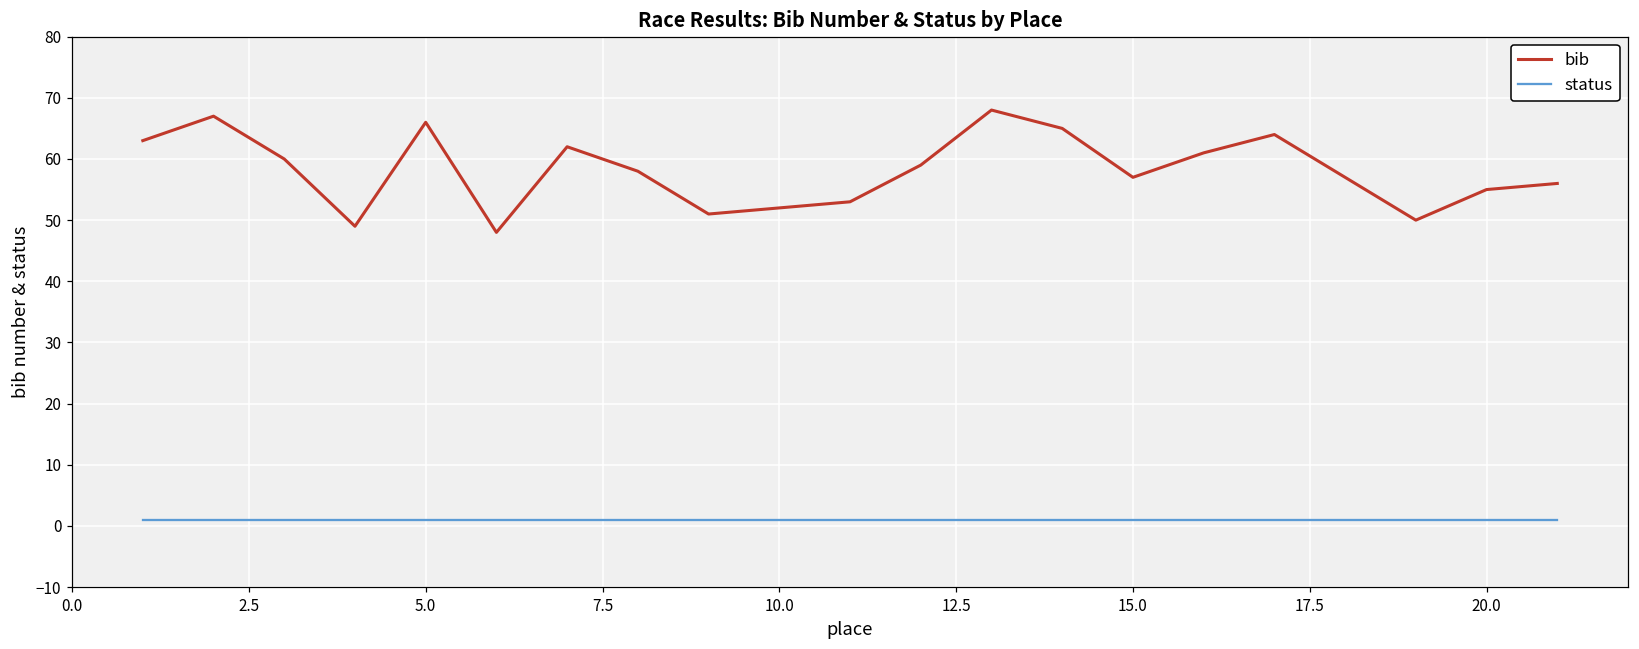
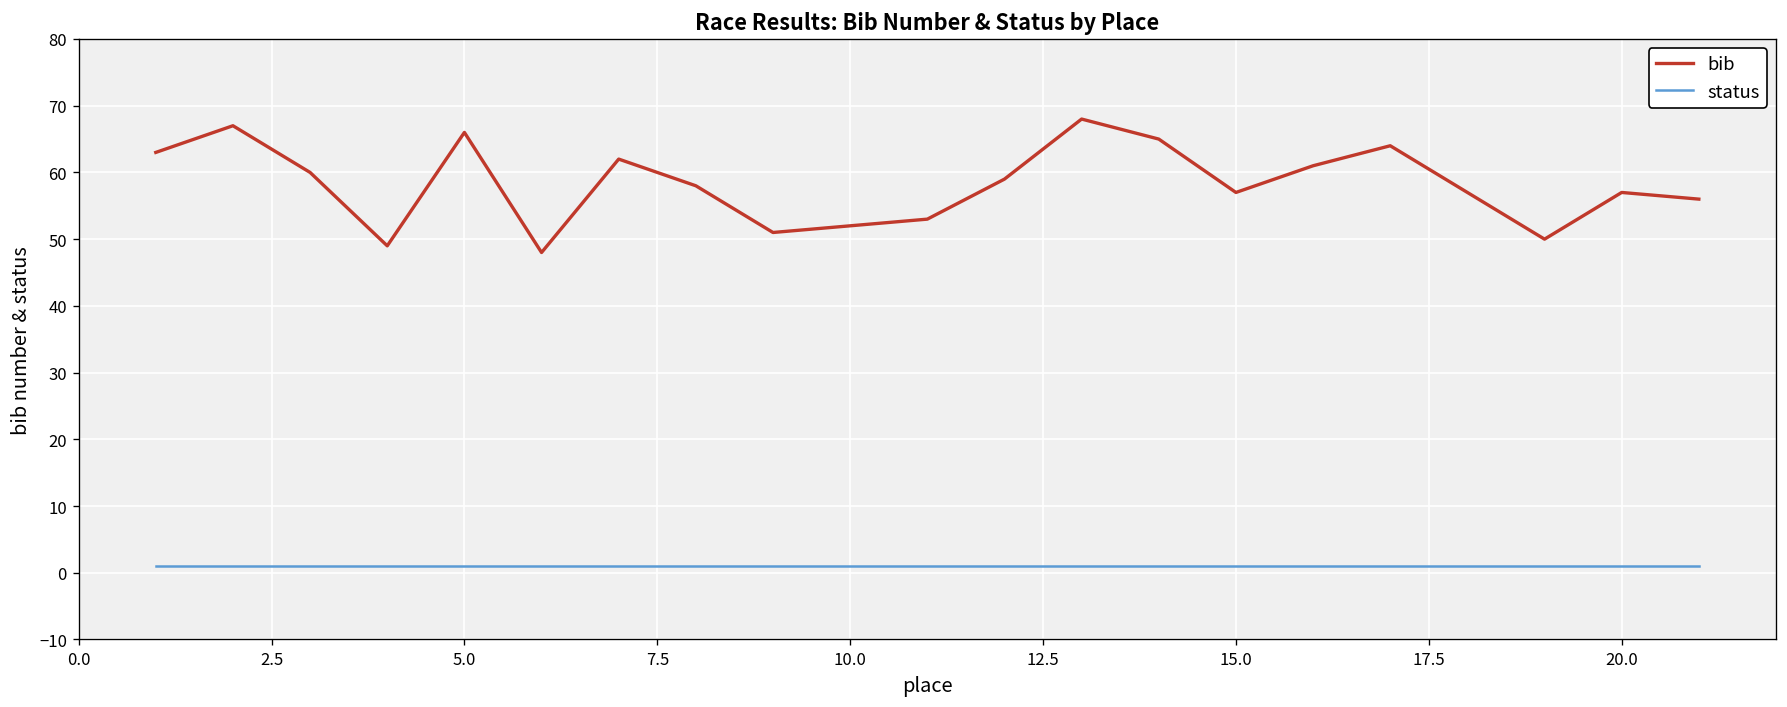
bib, 20.0: 55 -> 57
